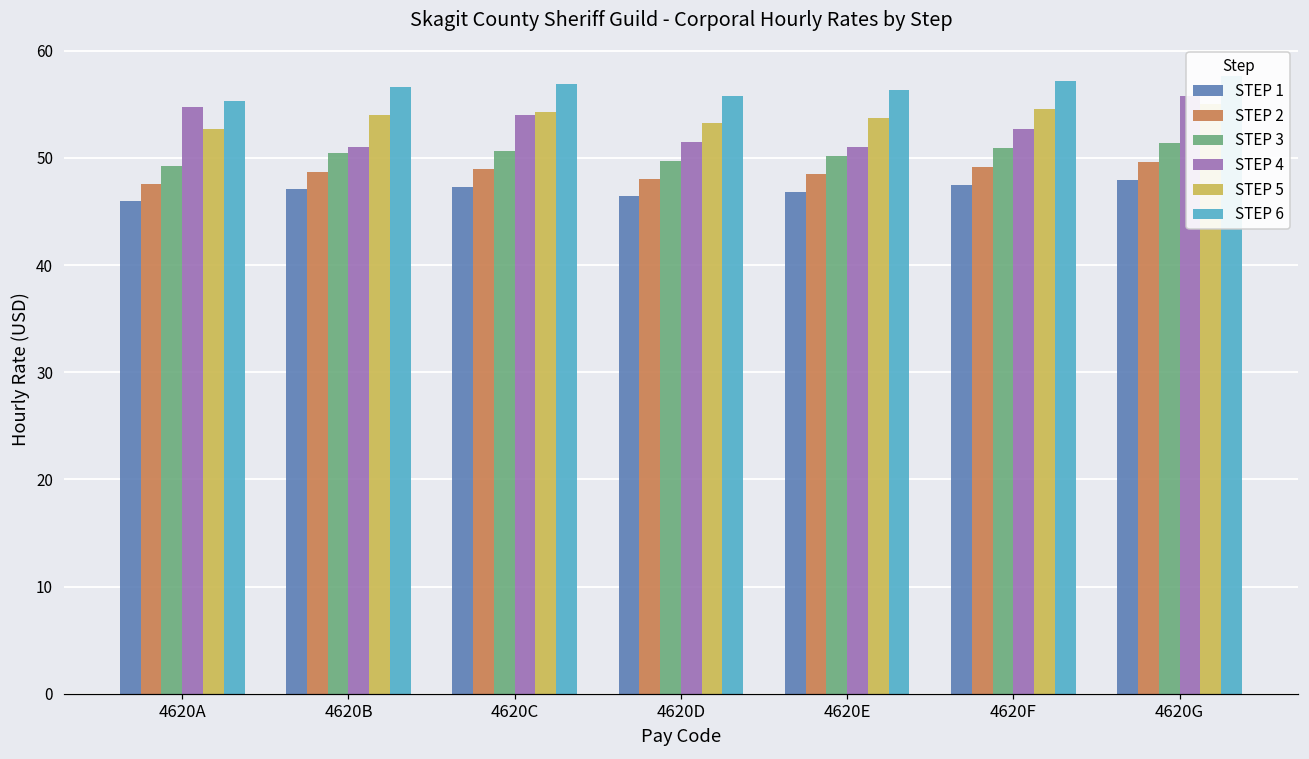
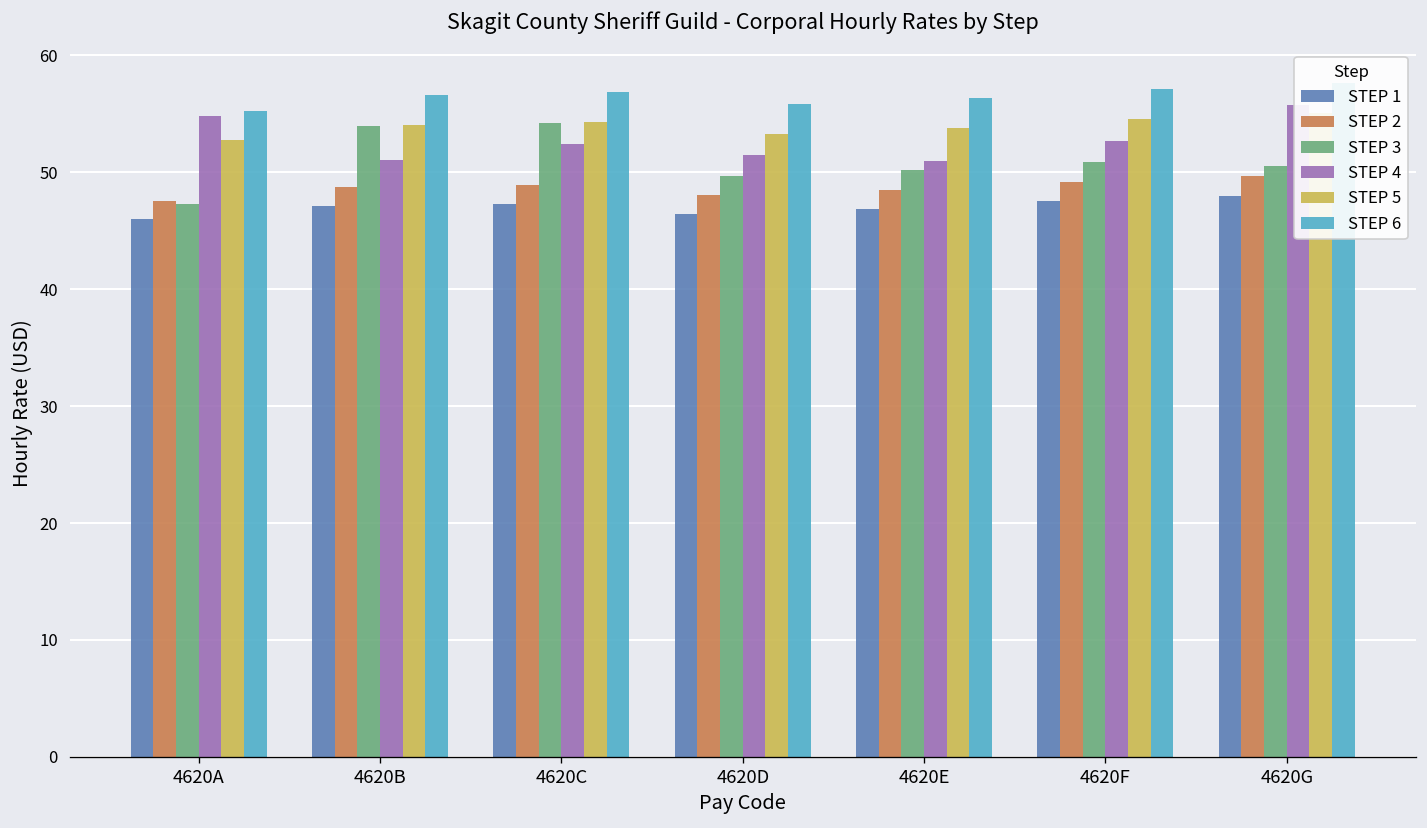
STEP 3, 4620A: 49 -> 47
STEP 3, 4620B: 50 -> 54
STEP 3, 4620C: 51 -> 54
STEP 4, 4620C: 54 -> 52
STEP 3, 4620G: 51.4 -> 50.6
